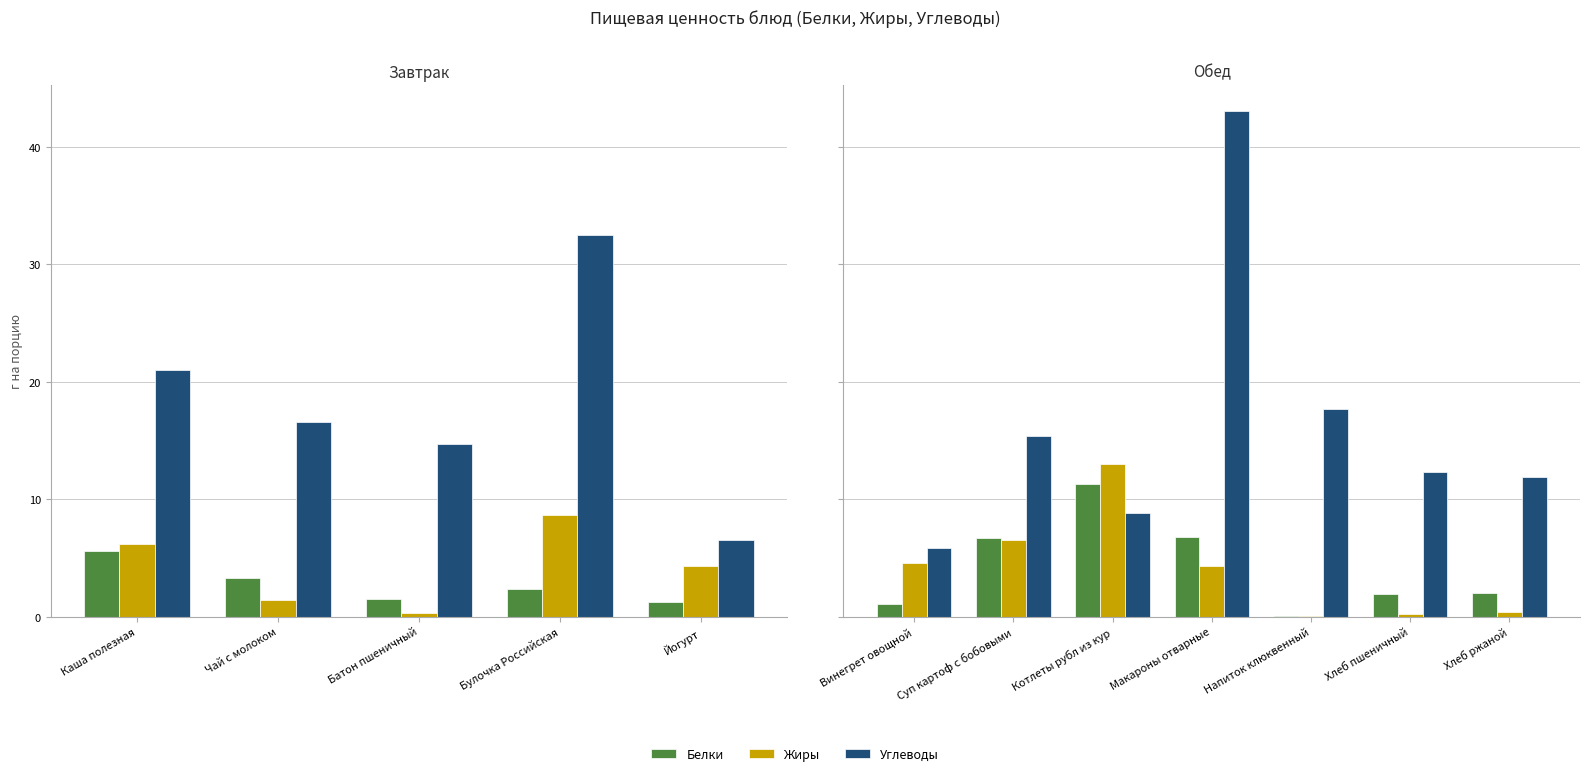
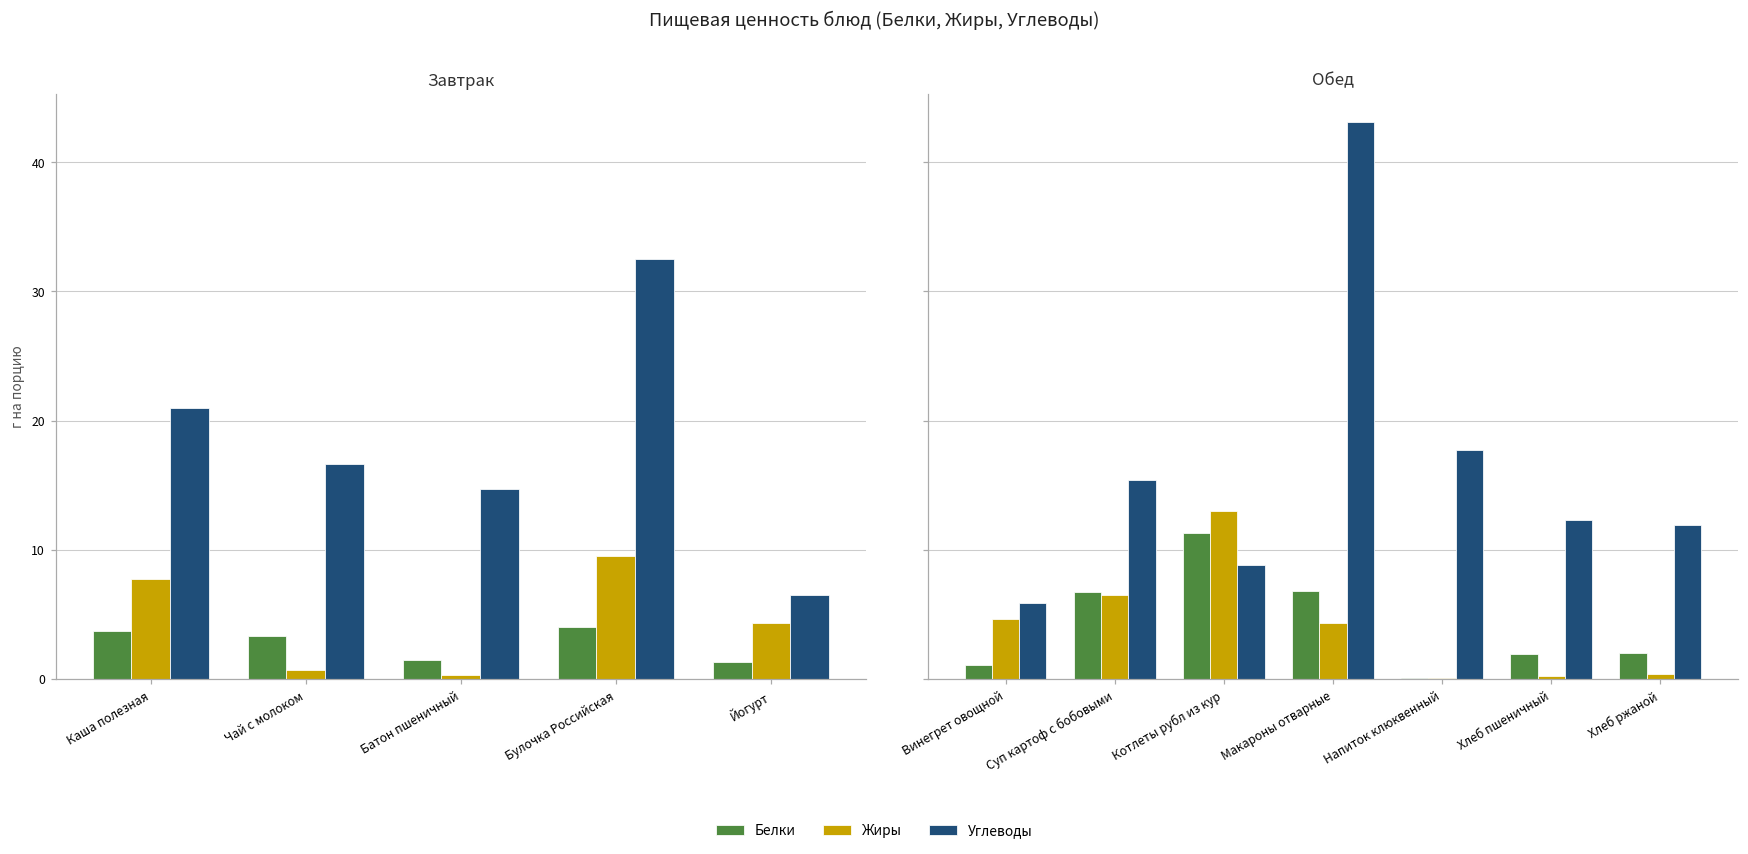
Завтрак, Белки, Каша полезная: 5.6 -> 3.7
Завтрак, Жиры, Каша полезная: 6.2 -> 7.7
Завтрак, Жиры, Чай с молоком: 1.4 -> 0.7
Завтрак, Белки, Булочка Российская: 2.4 -> 4.0
Завтрак, Жиры, Булочка Российская: 8.7 -> 9.5
